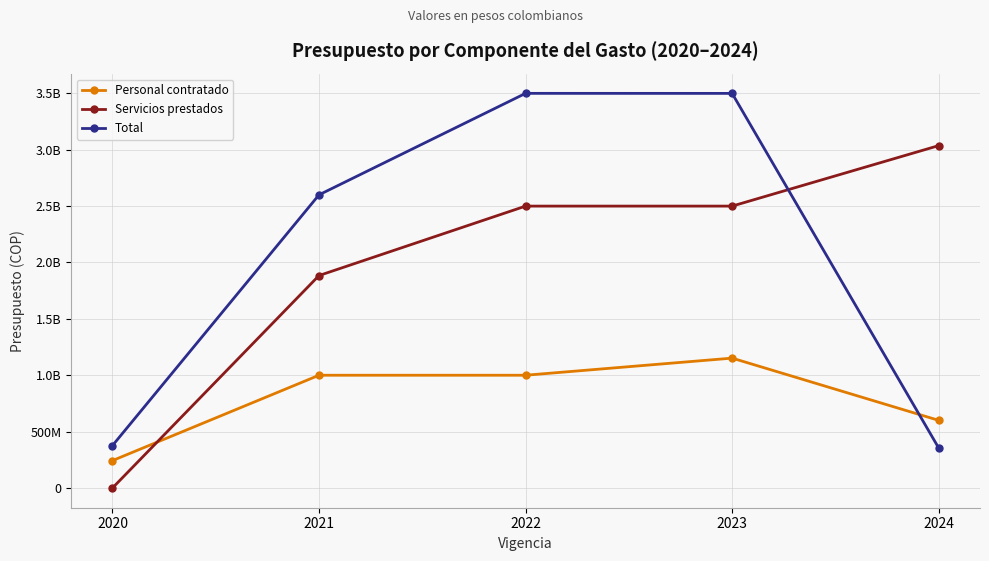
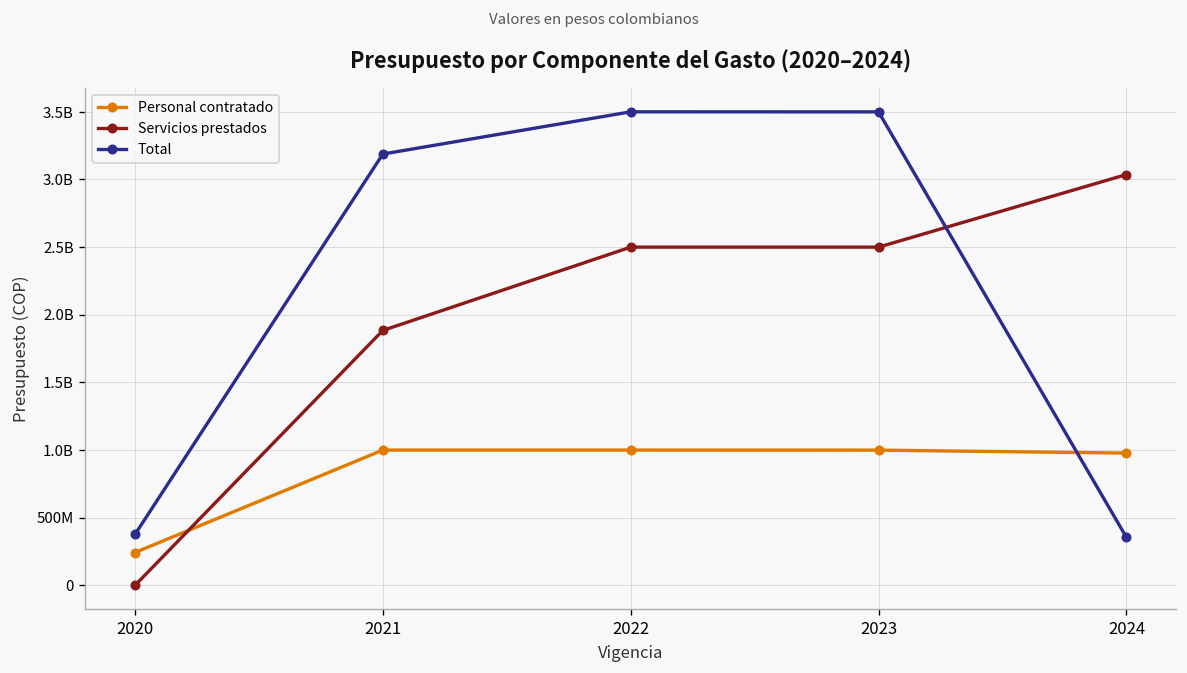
Total, 2021: 2600000000 -> 3190000000
Personal contratado, 2023: 1150000000 -> 1000000000
Personal contratado, 2024: 600000000 -> 980000000
